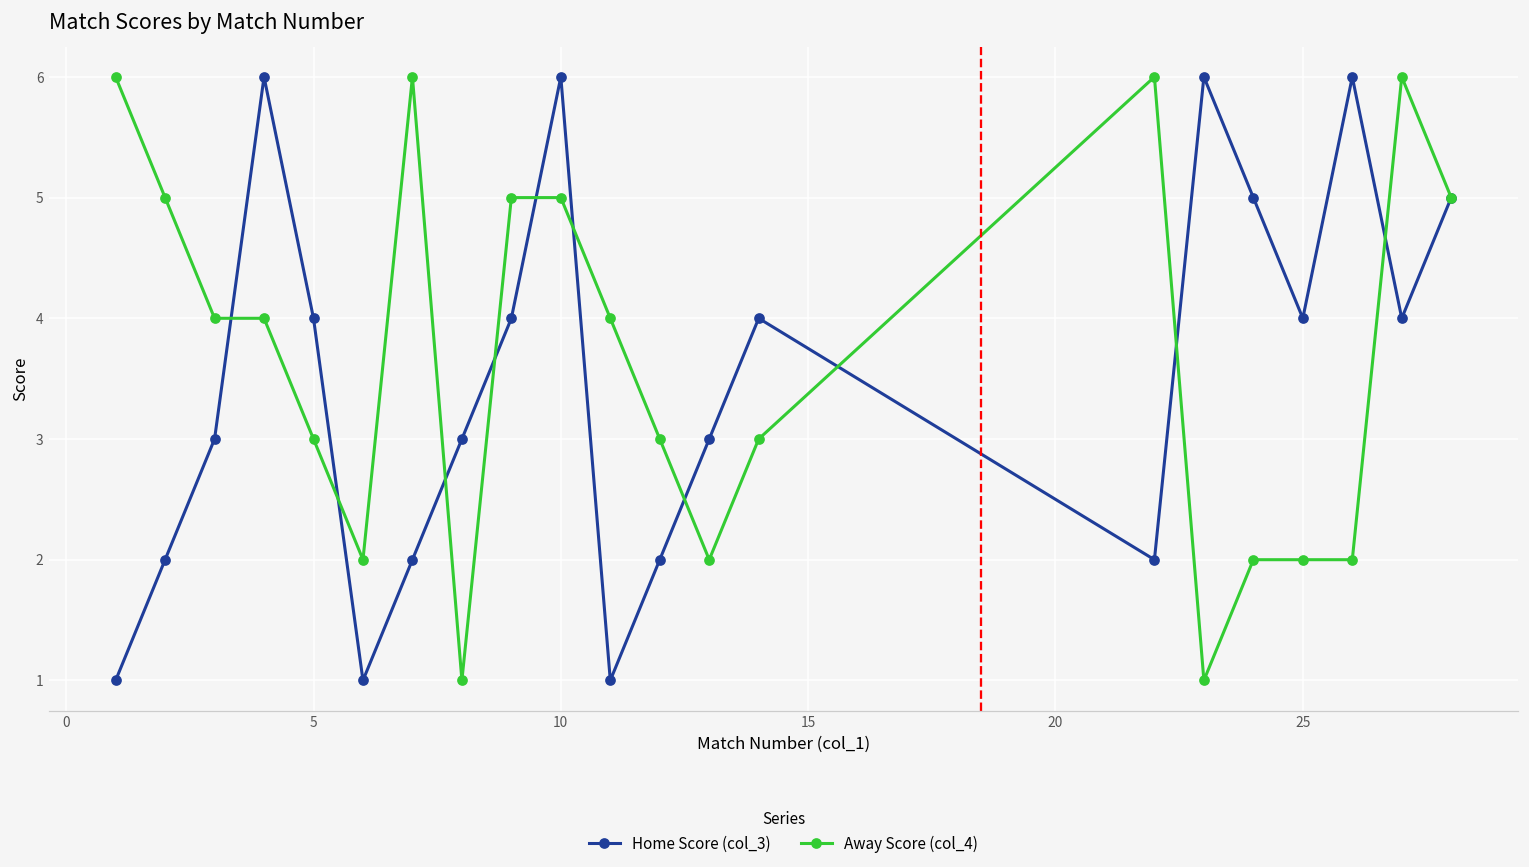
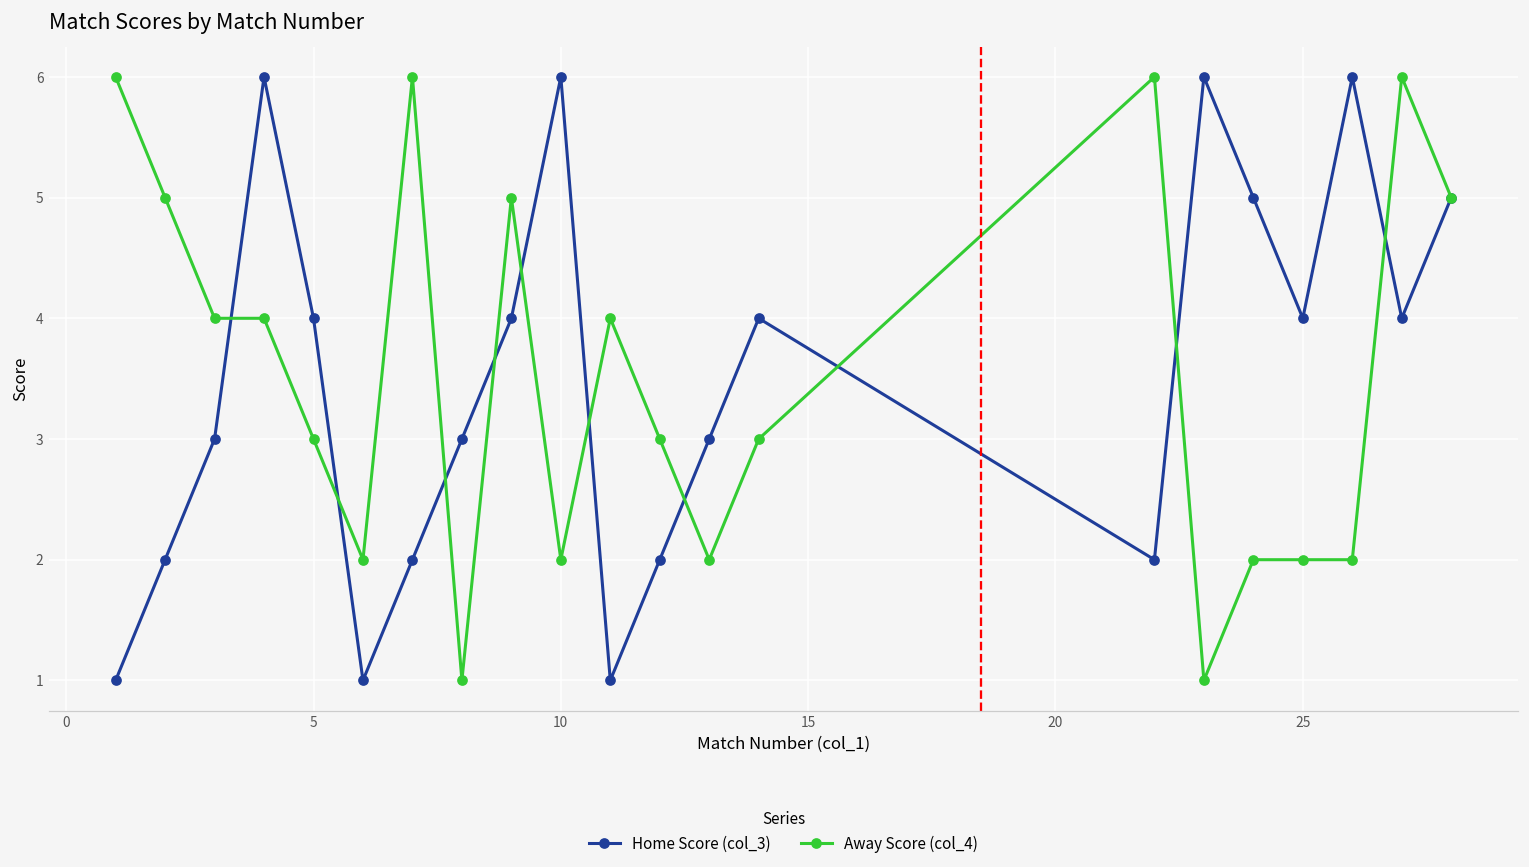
Away Score (col_4), 10: 5 -> 2
